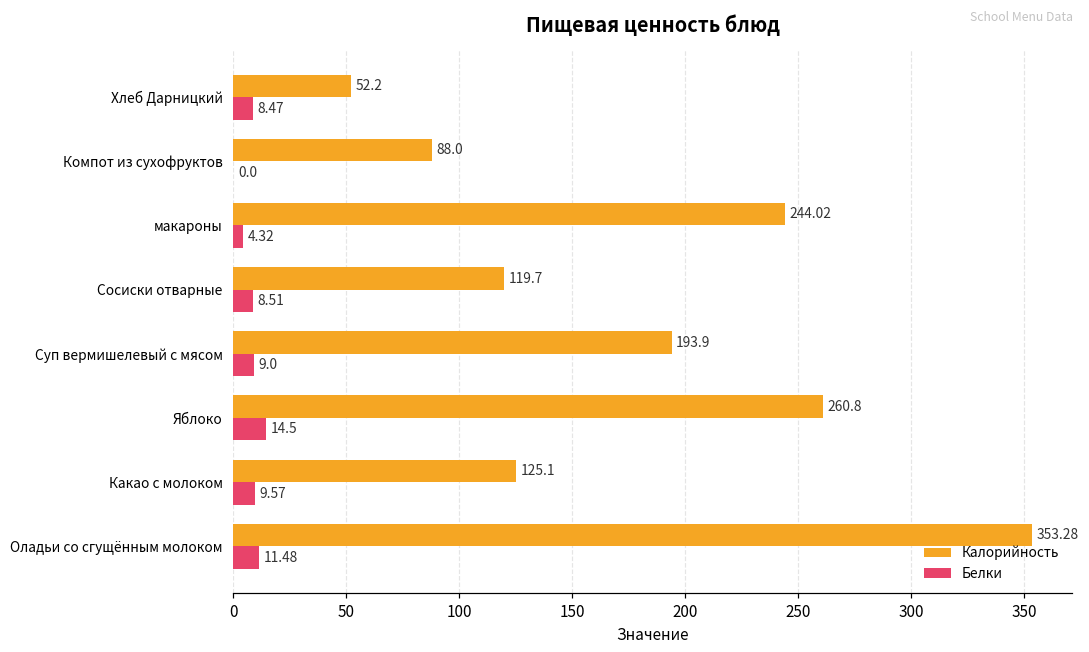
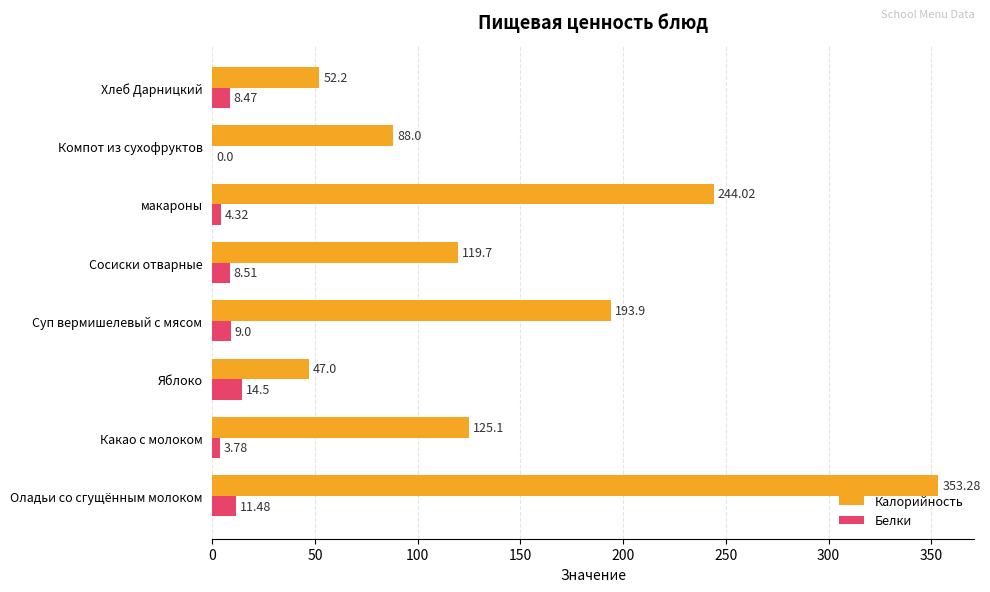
Калорийность, Яблоко: 260.8 -> 47.0
Белки, Какао с молоком: 9.57 -> 3.78
